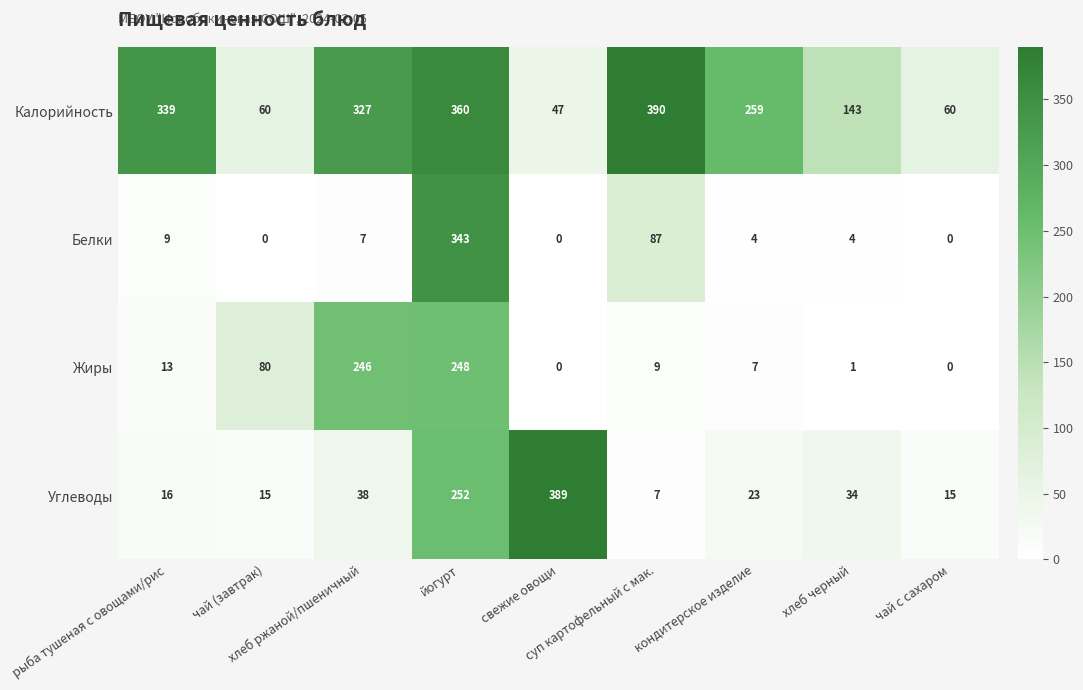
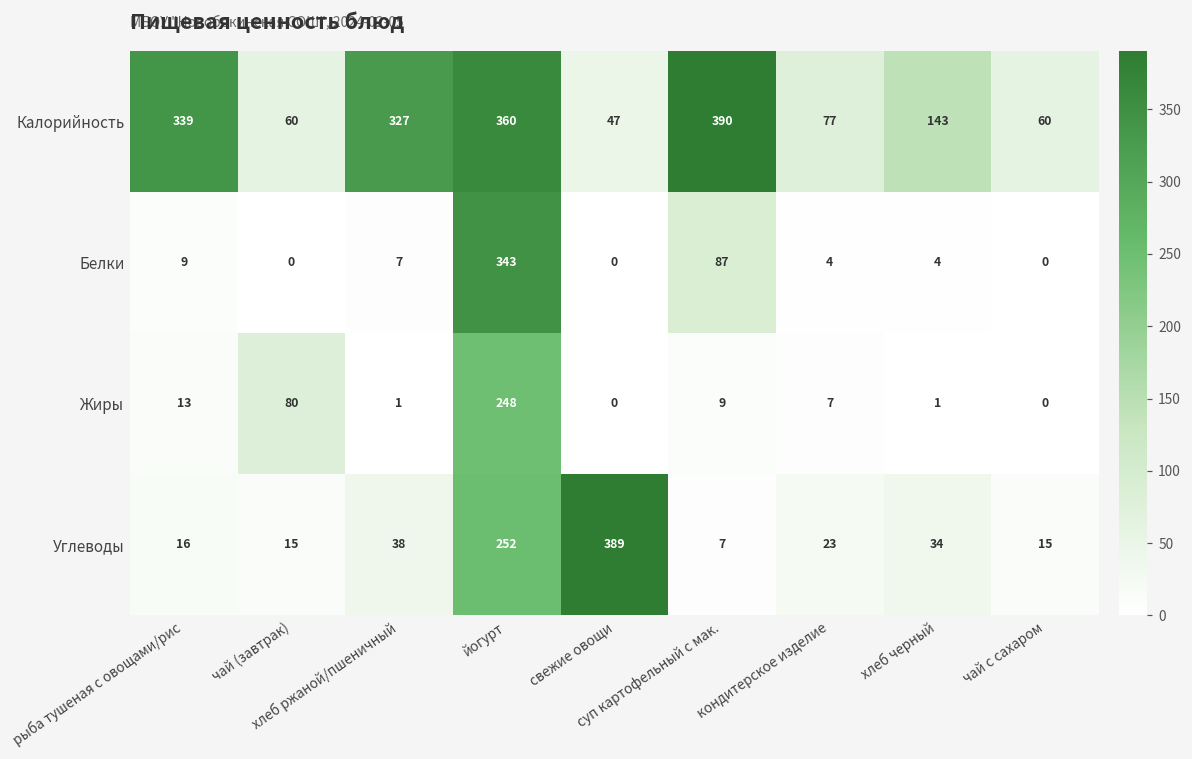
Калорийность, кондитерское изделие: 259 -> 77
Жиры, хлеб ржаной/пшеничный: 246 -> 1
